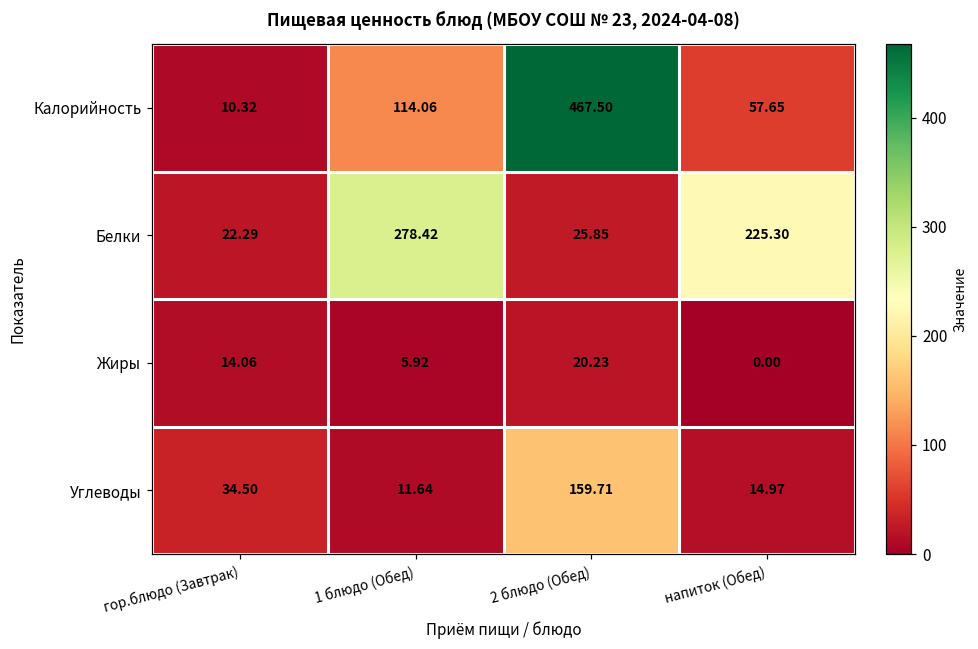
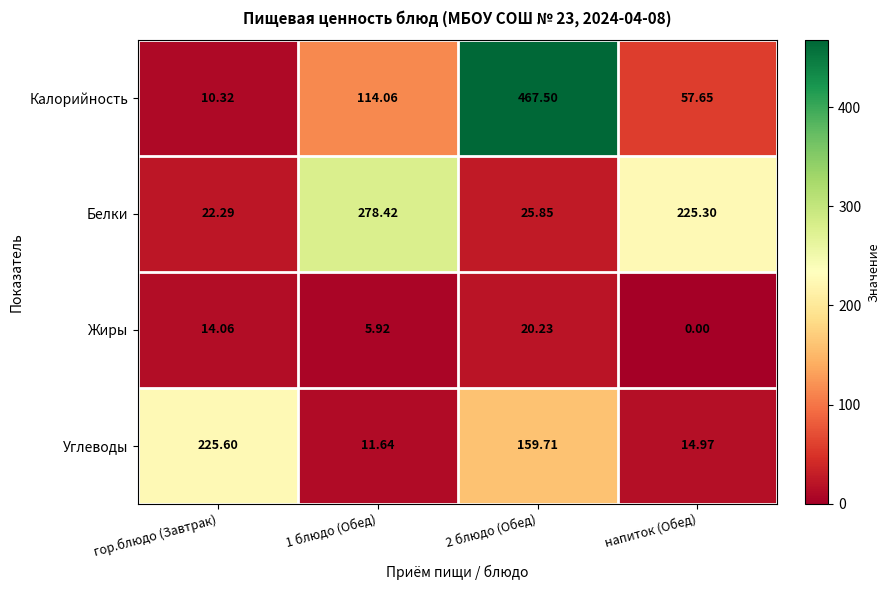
Углеводы, гор.блюдо (Завтрак): 34.50 -> 225.60
